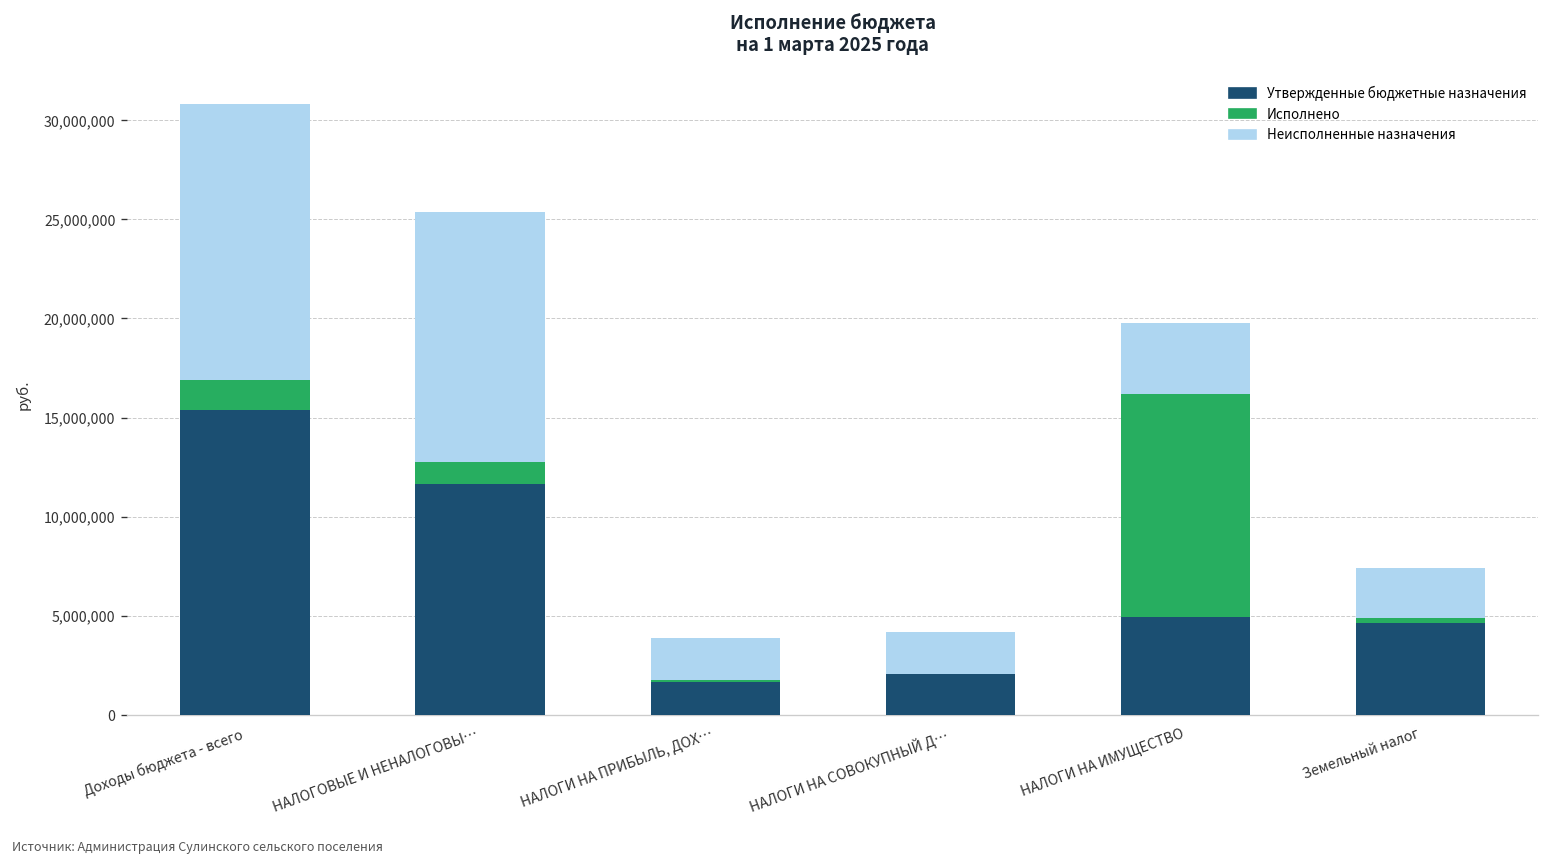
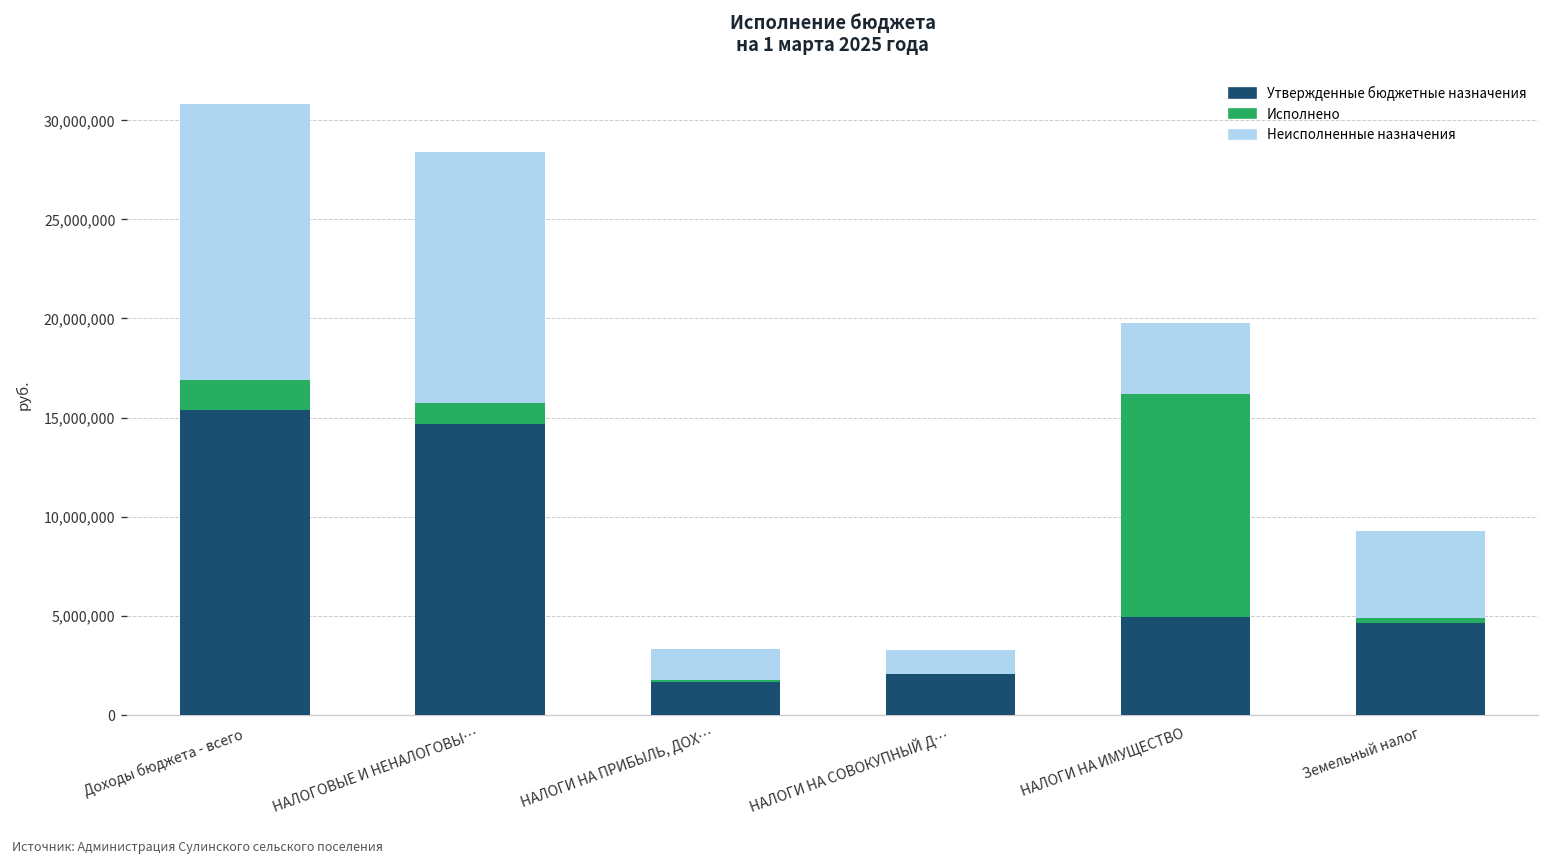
Утвержденные бюджетные назначения, НАЛОГОВЫЕ И НЕНАЛОГОВЫ…: 11,600,000 -> 14,700,000
Неисполненные назначения, НАЛОГИ НА ПРИБЫЛЬ, ДОХ…: 2,100,000 -> 1,600,000
Неисполненные назначения, НАЛОГИ НА СОВОКУПНЫЙ Д…: 2,100,000 -> 1,200,000
Неисполненные назначения, Земельный налог: 2,500,000 -> 4,400,000
